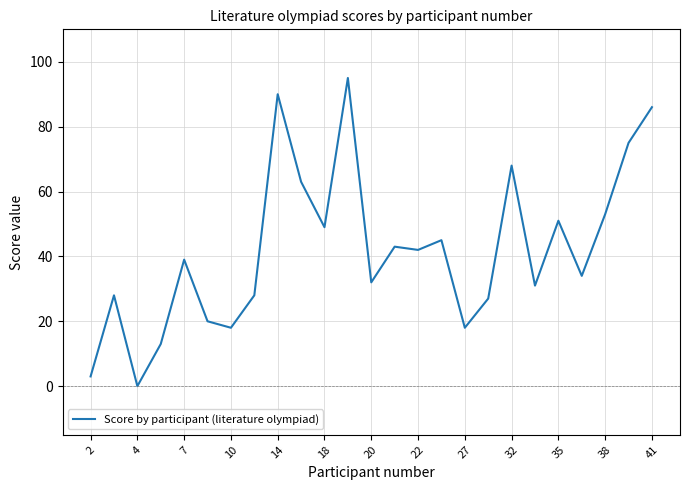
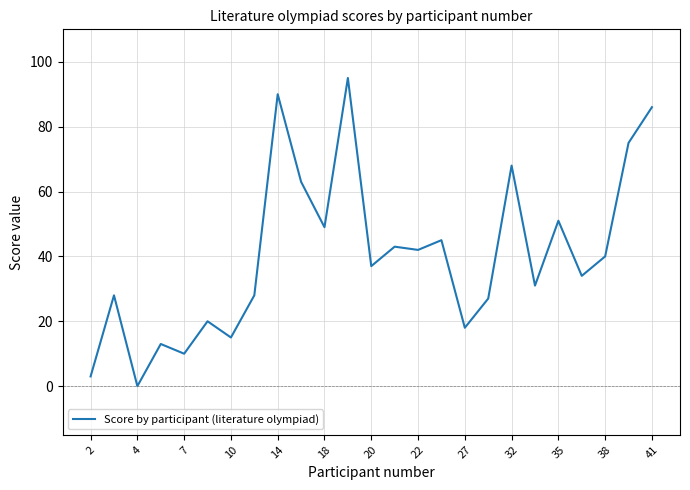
7: 39 -> 10
10: 18 -> 15
20: 32 -> 37
38: 53 -> 40
